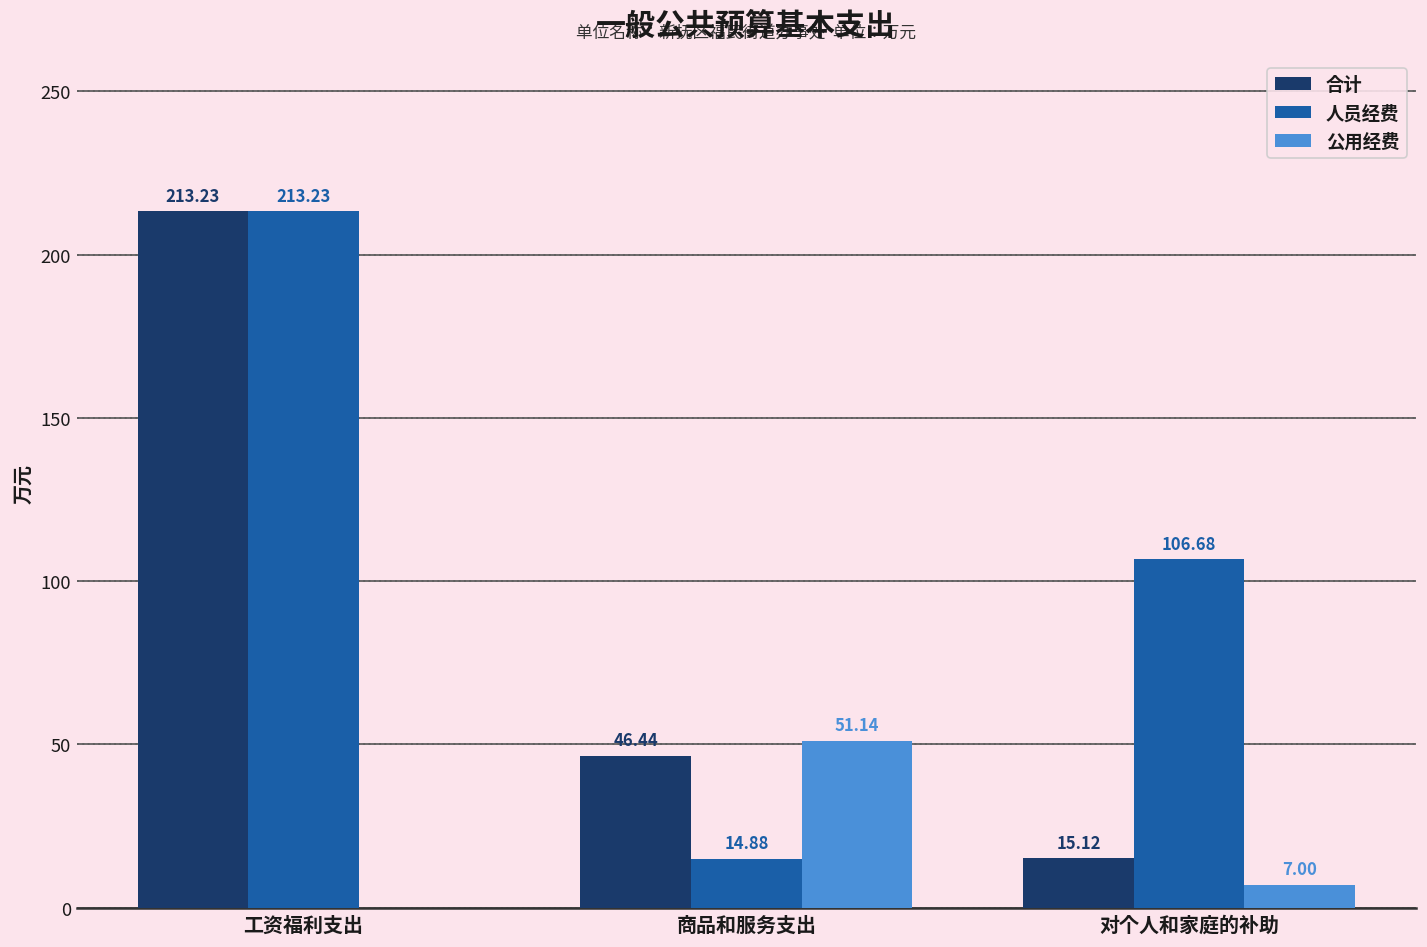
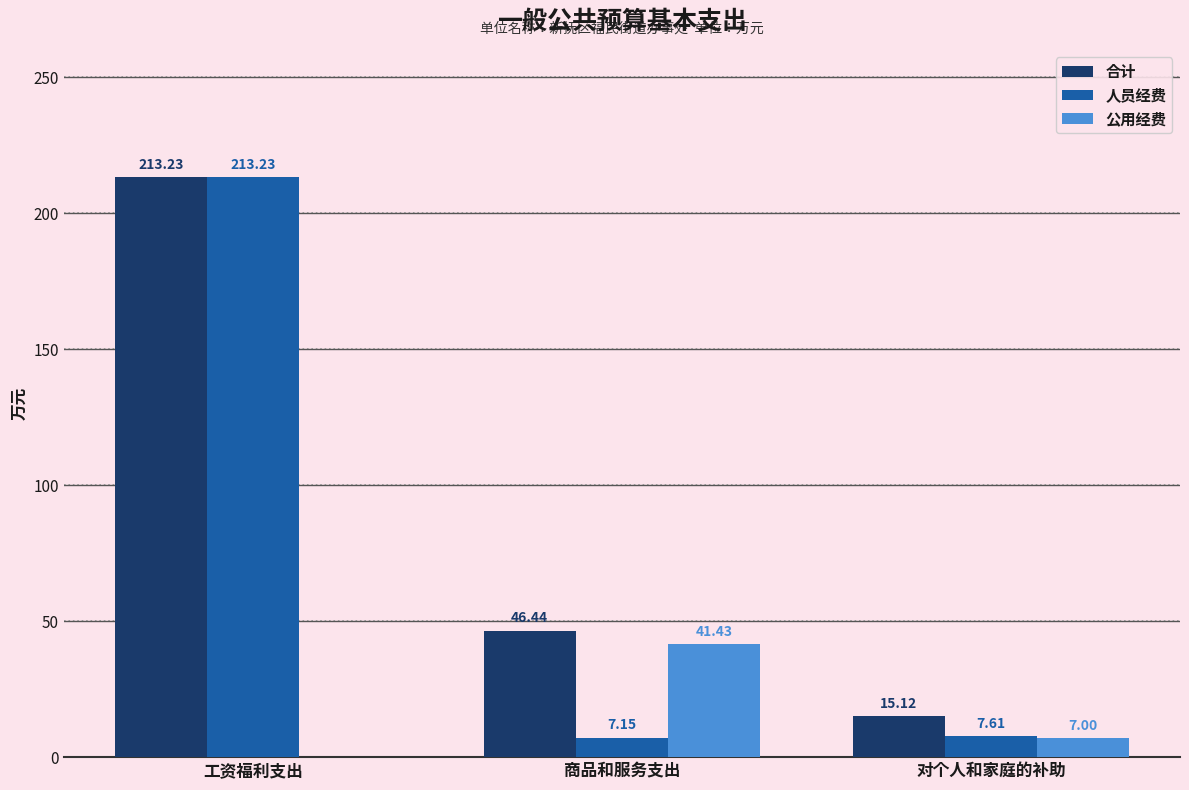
人员经费, 商品和服务支出: 14.88 -> 7.15
公用经费, 商品和服务支出: 51.14 -> 41.43
人员经费, 对个人和家庭的补助: 106.68 -> 7.61
